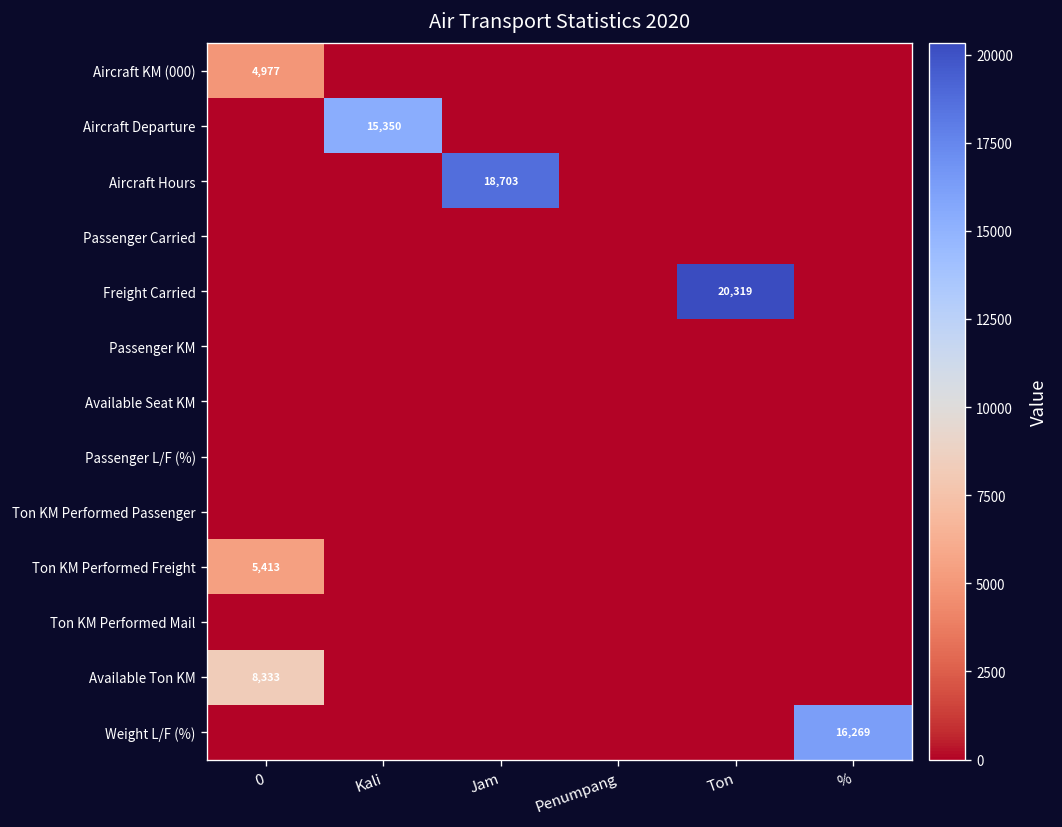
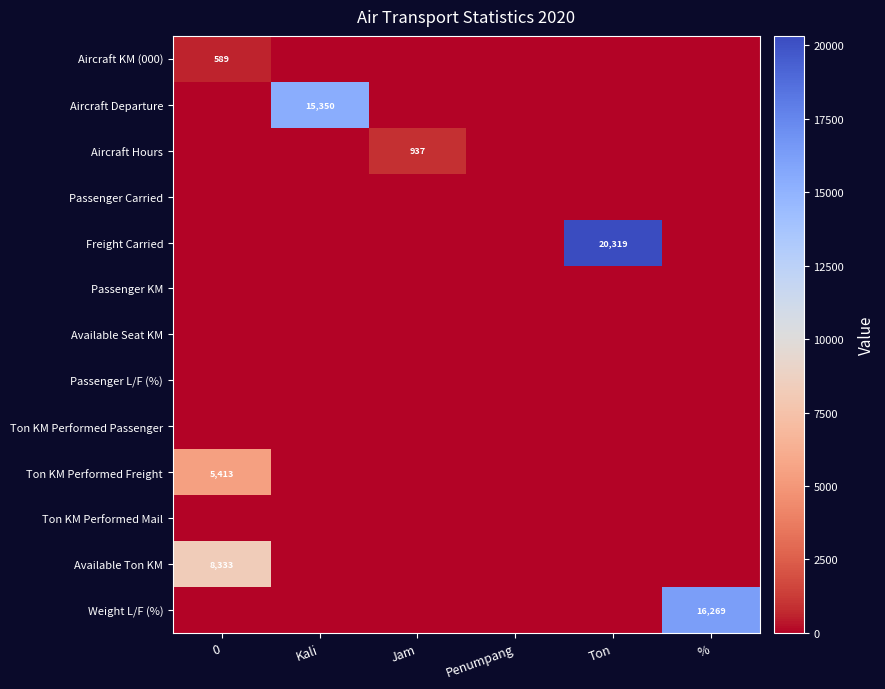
Aircraft KM (000), 0: 4,977 -> 589
Aircraft Hours, Jam: 18,703 -> 937
